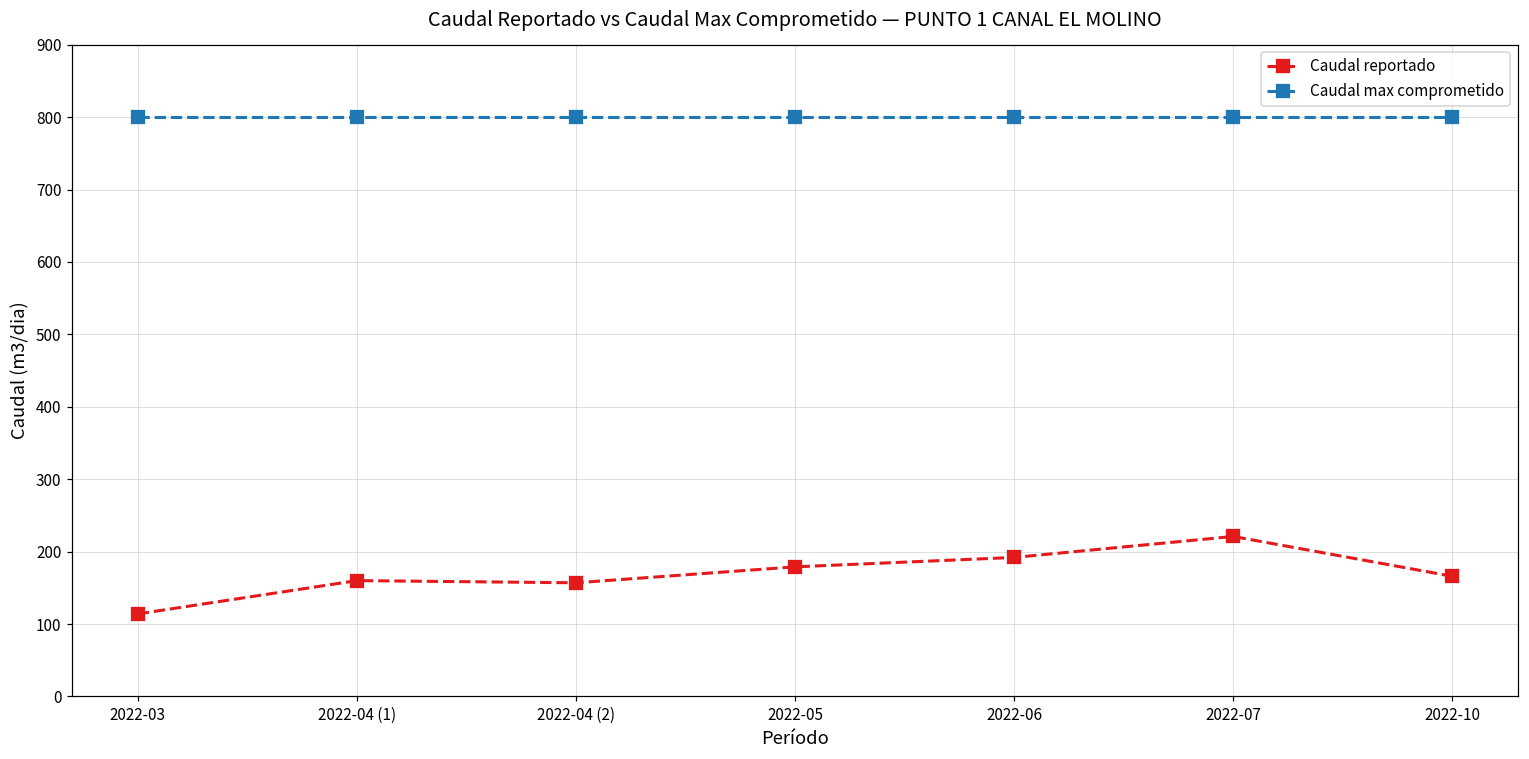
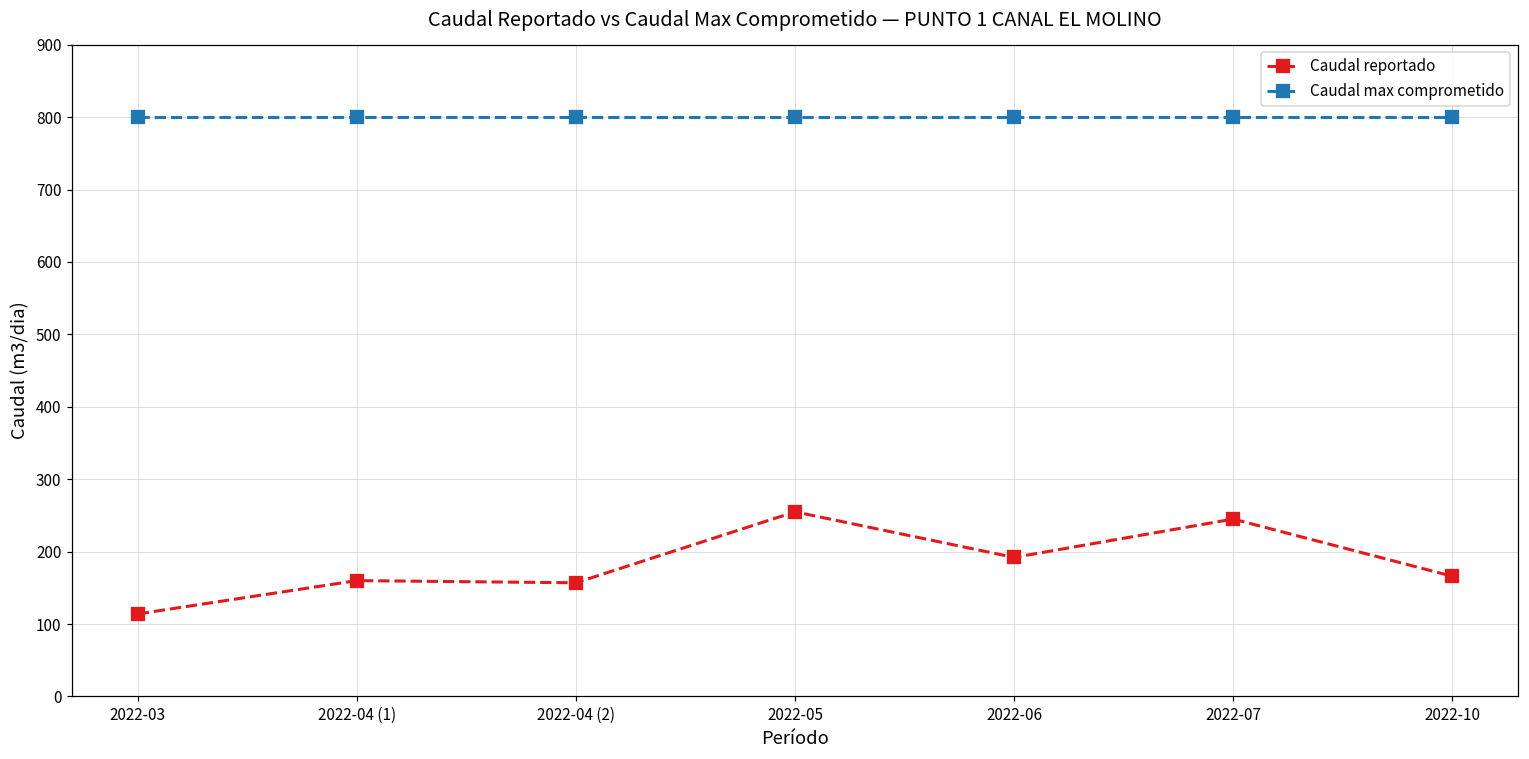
Caudal reportado, 2022-05: 180 -> 260
Caudal reportado, 2022-07: 220 -> 250
